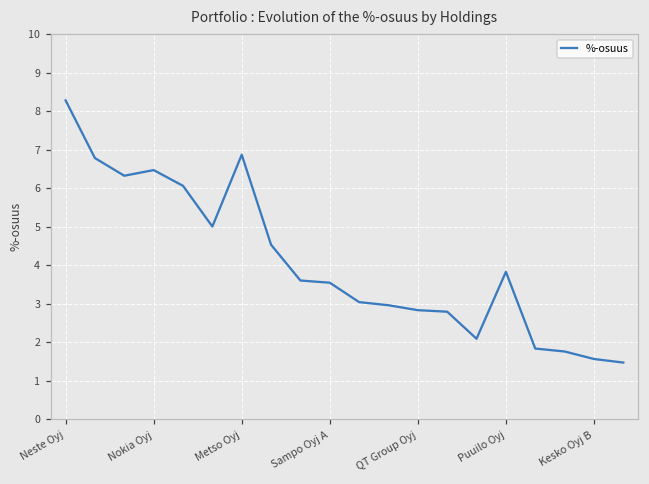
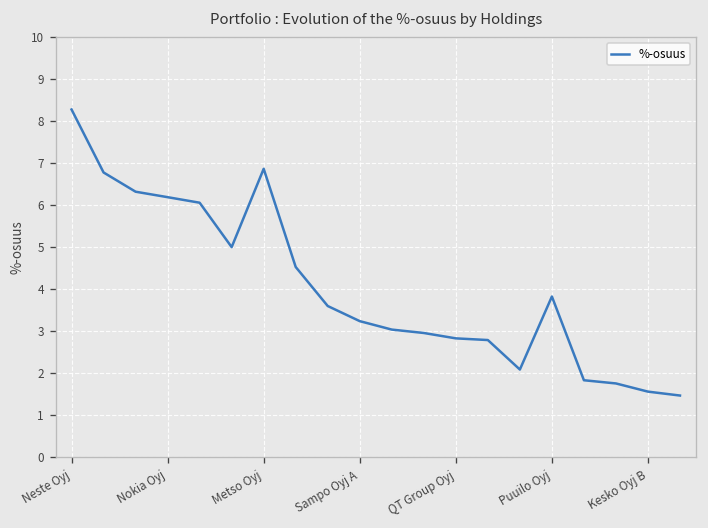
Nokia Oyj: 6.5 -> 6.2
Sampo Oyj A: 3.5 -> 3.2
